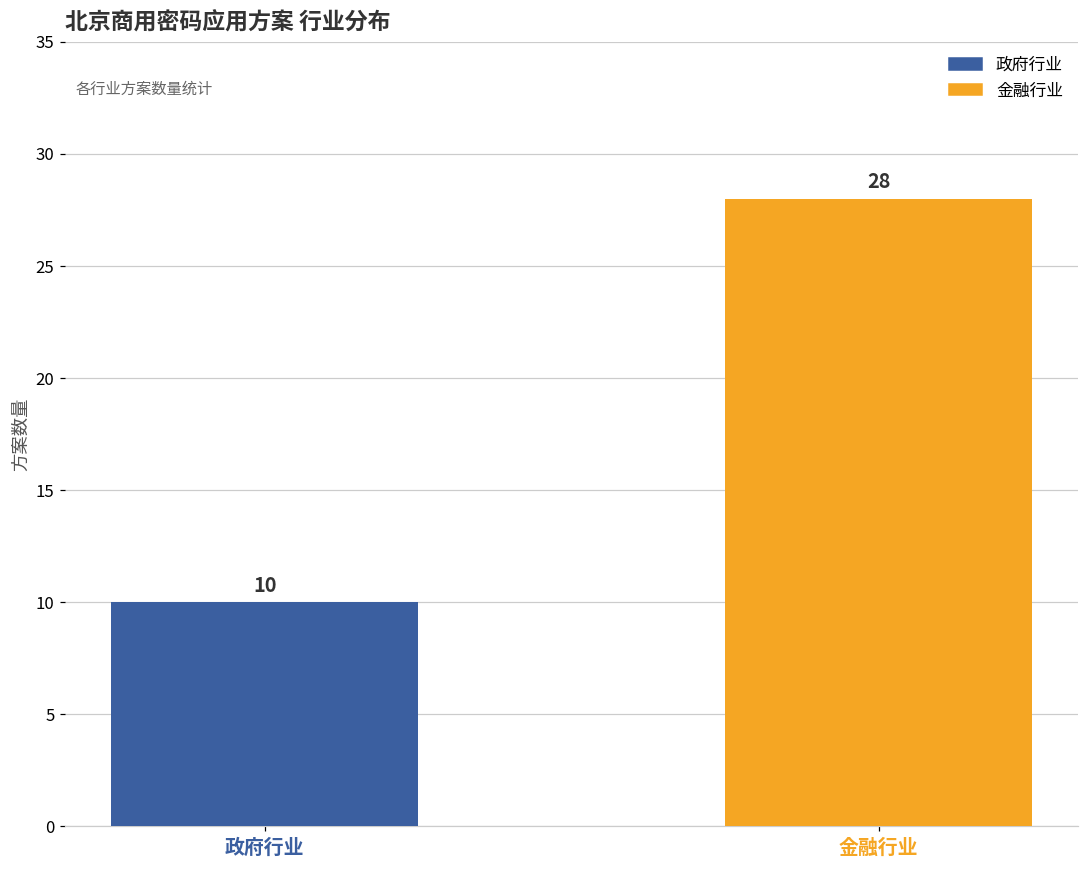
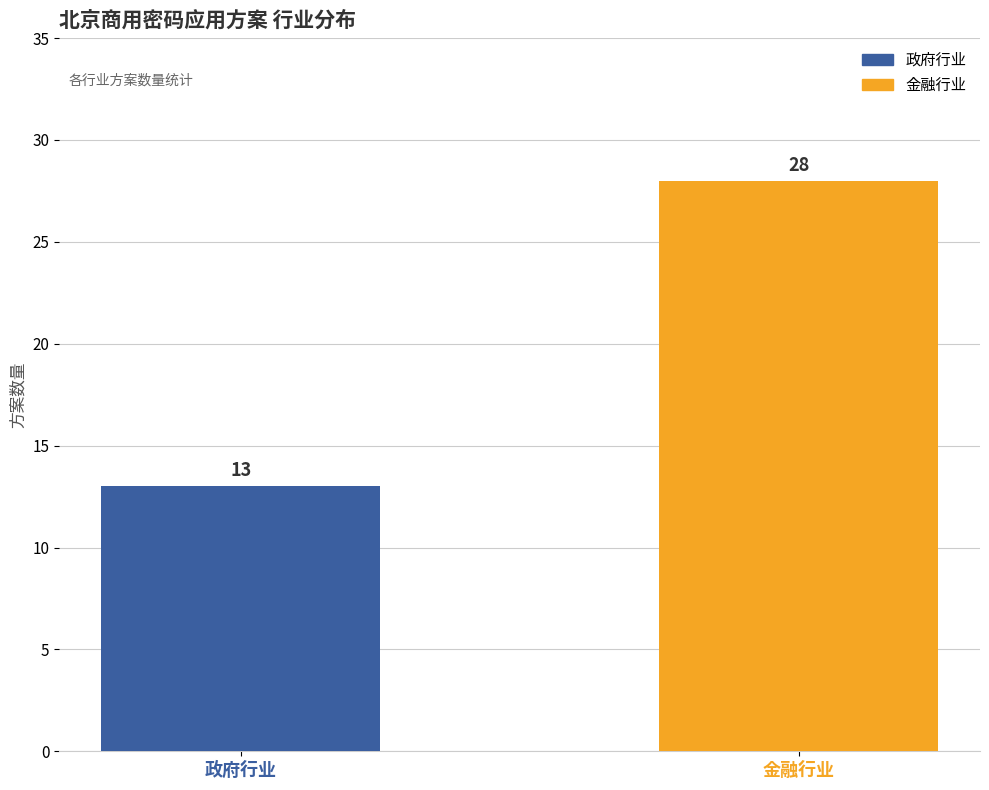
政府行业: 10 -> 13
